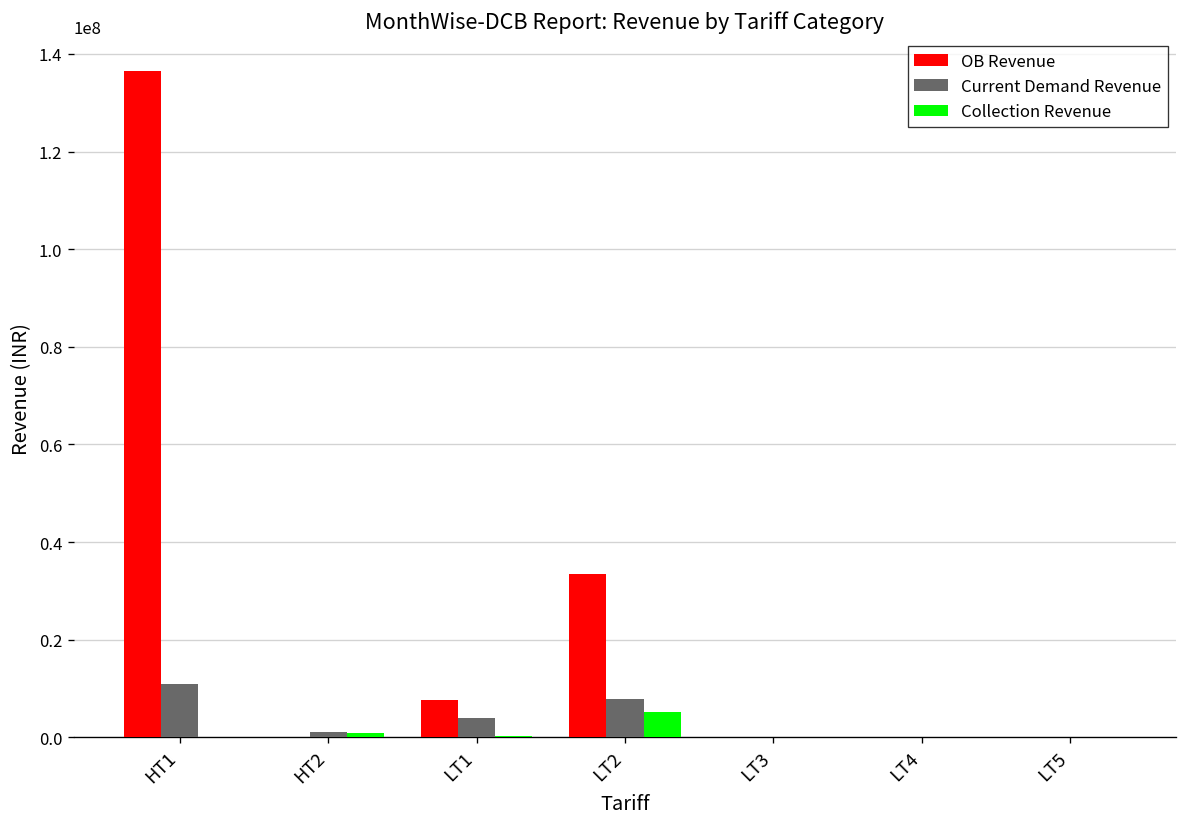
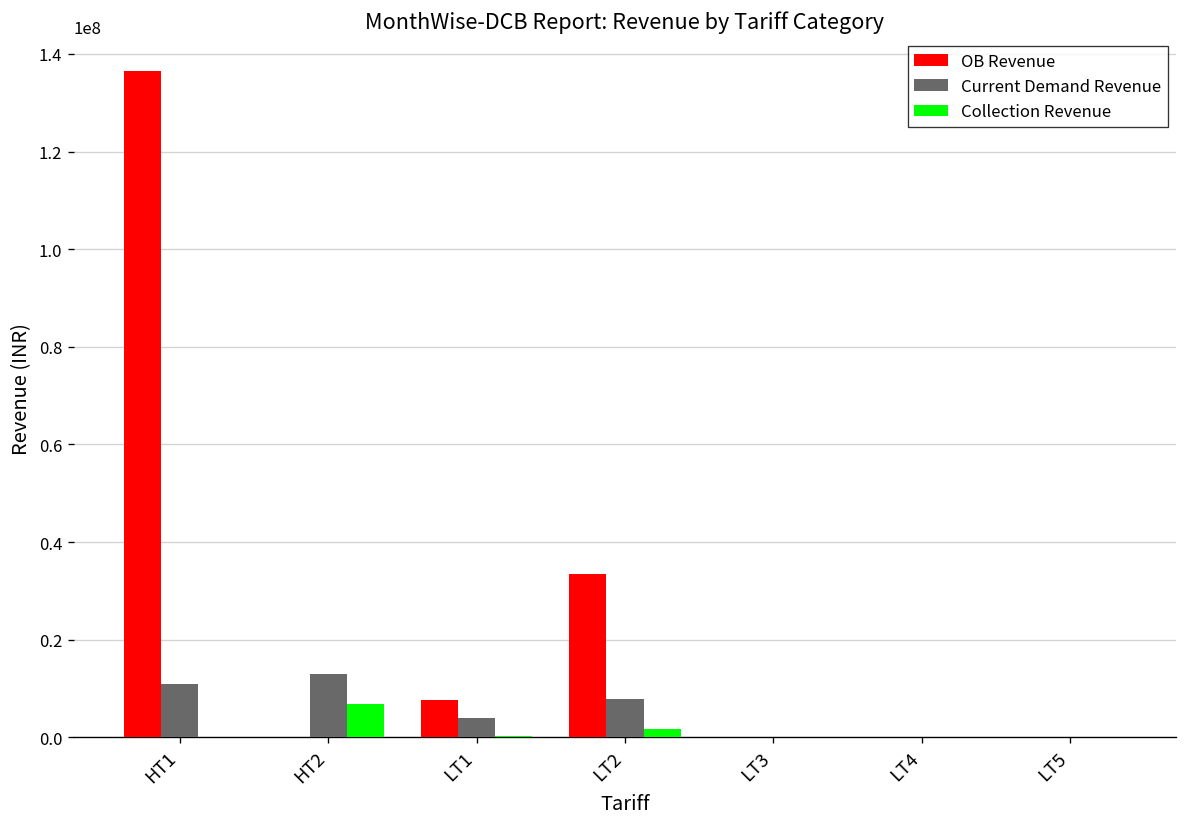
Current Demand Revenue, HT2: 1000000 -> 13000000
Collection Revenue, HT2: 1000000 -> 7000000
Collection Revenue, LT2: 5000000 -> 2000000
